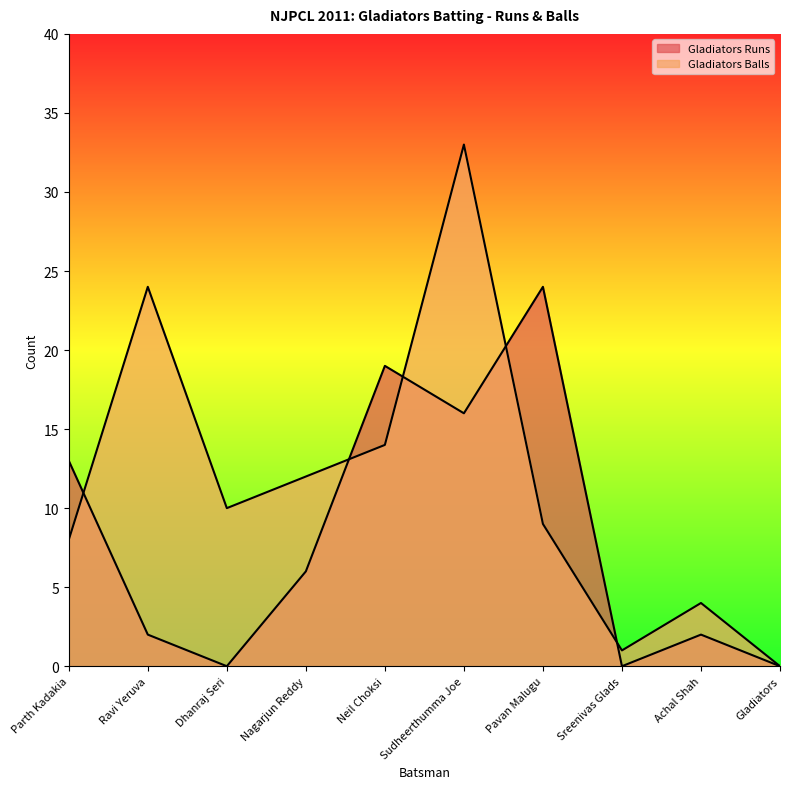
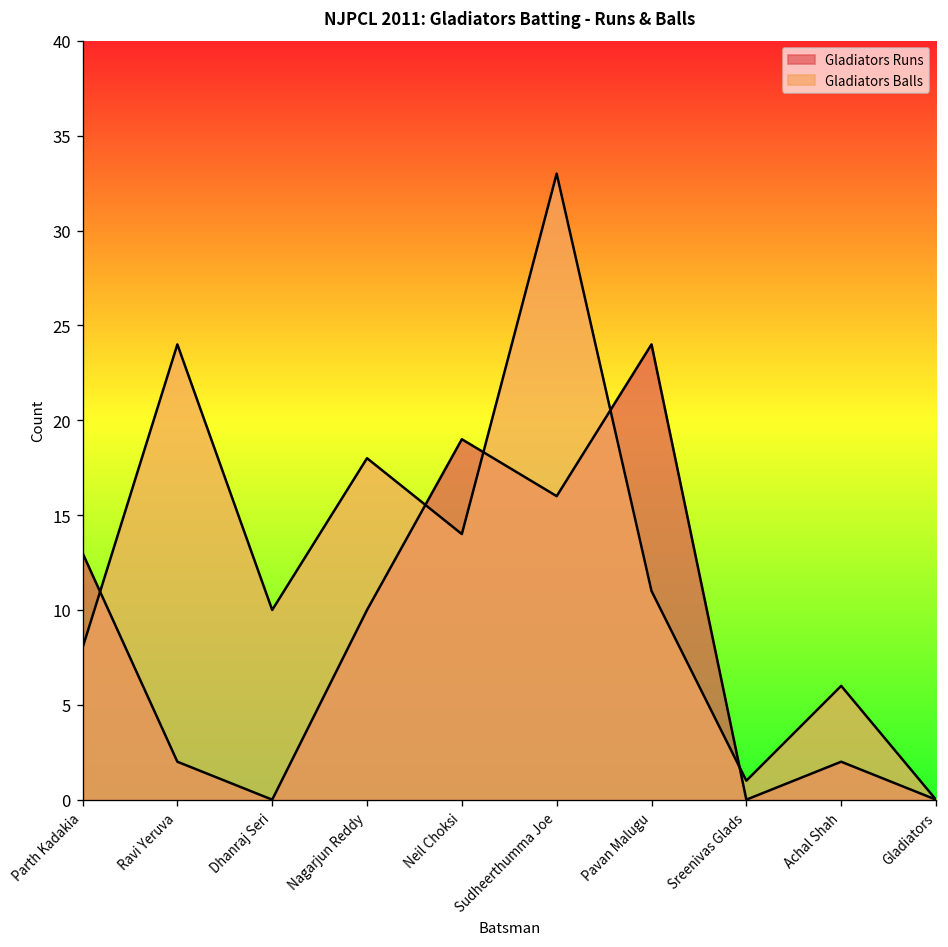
Gladiators Runs, Nagarjun Reddy: 6 -> 10
Gladiators Balls, Nagarjun Reddy: 12 -> 18
Gladiators Balls, Pavan Malugu: 9 -> 11
Gladiators Balls, Achal Shah: 4 -> 6
